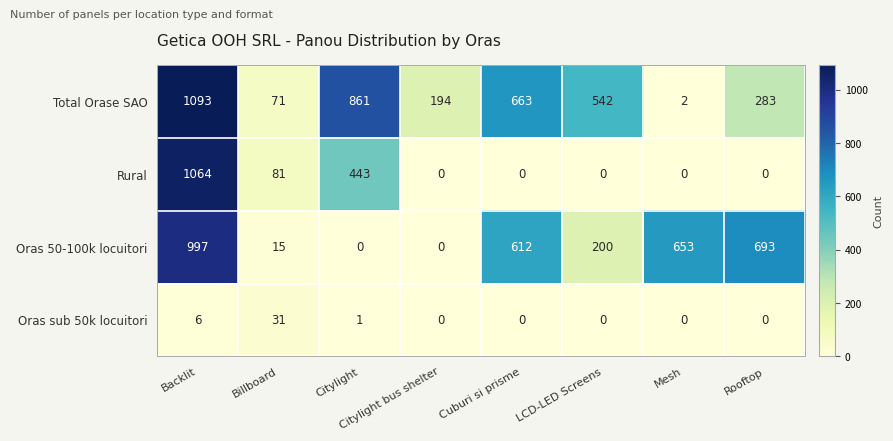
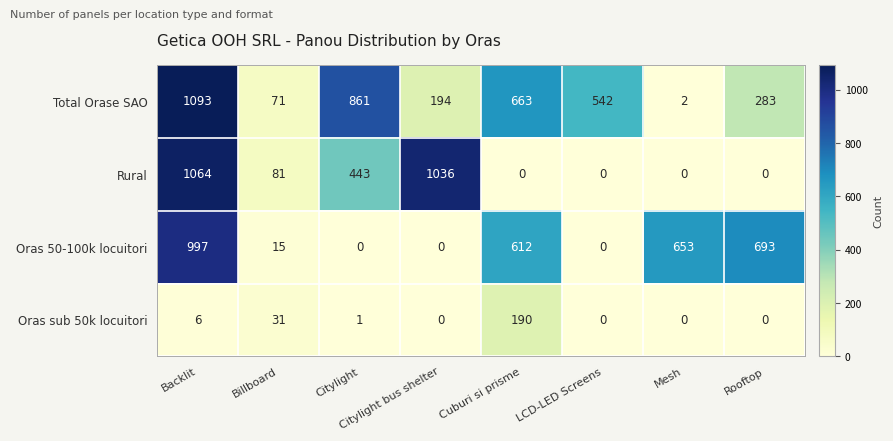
Rural, Citylight bus shelter: 0 -> 1036
Oras 50-100k locuitori, LCD-LED Screens: 200 -> 0
Oras sub 50k locuitori, Cuburi si prisme: 0 -> 190
